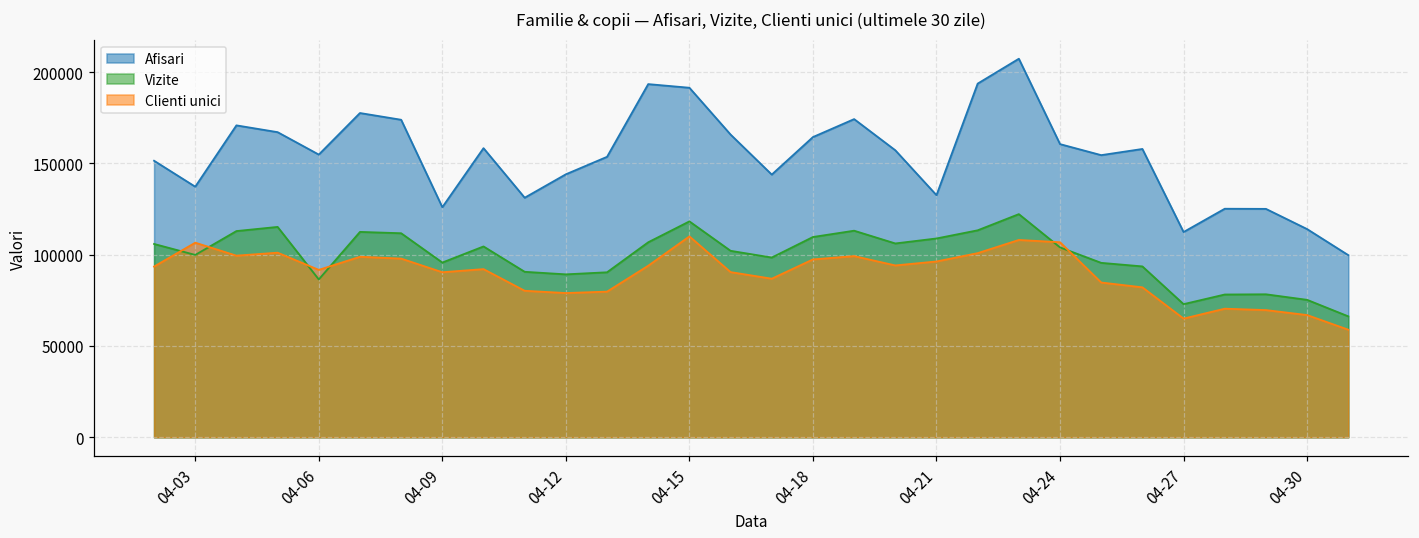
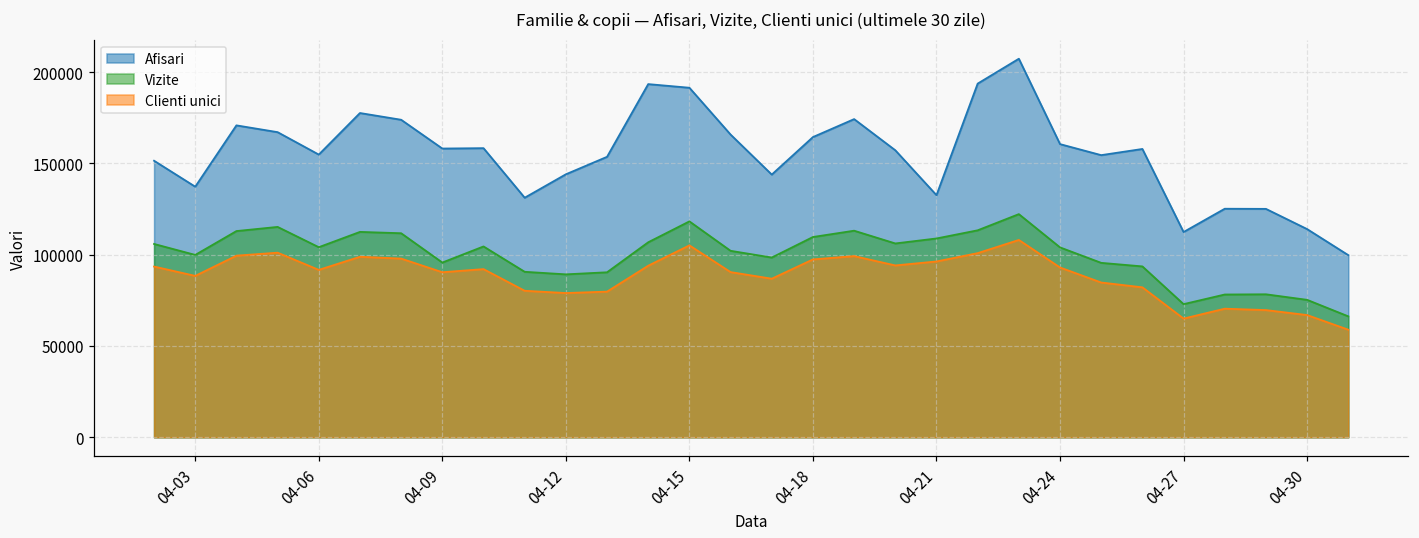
Clienti unici, 04-03: 107000 -> 88000
Vizite, 04-06: 86000 -> 104000
Afisari, 04-09: 126000 -> 158000
Clienti unici, 04-15: 110000 -> 105000
Clienti unici, 04-24: 107000 -> 93000
